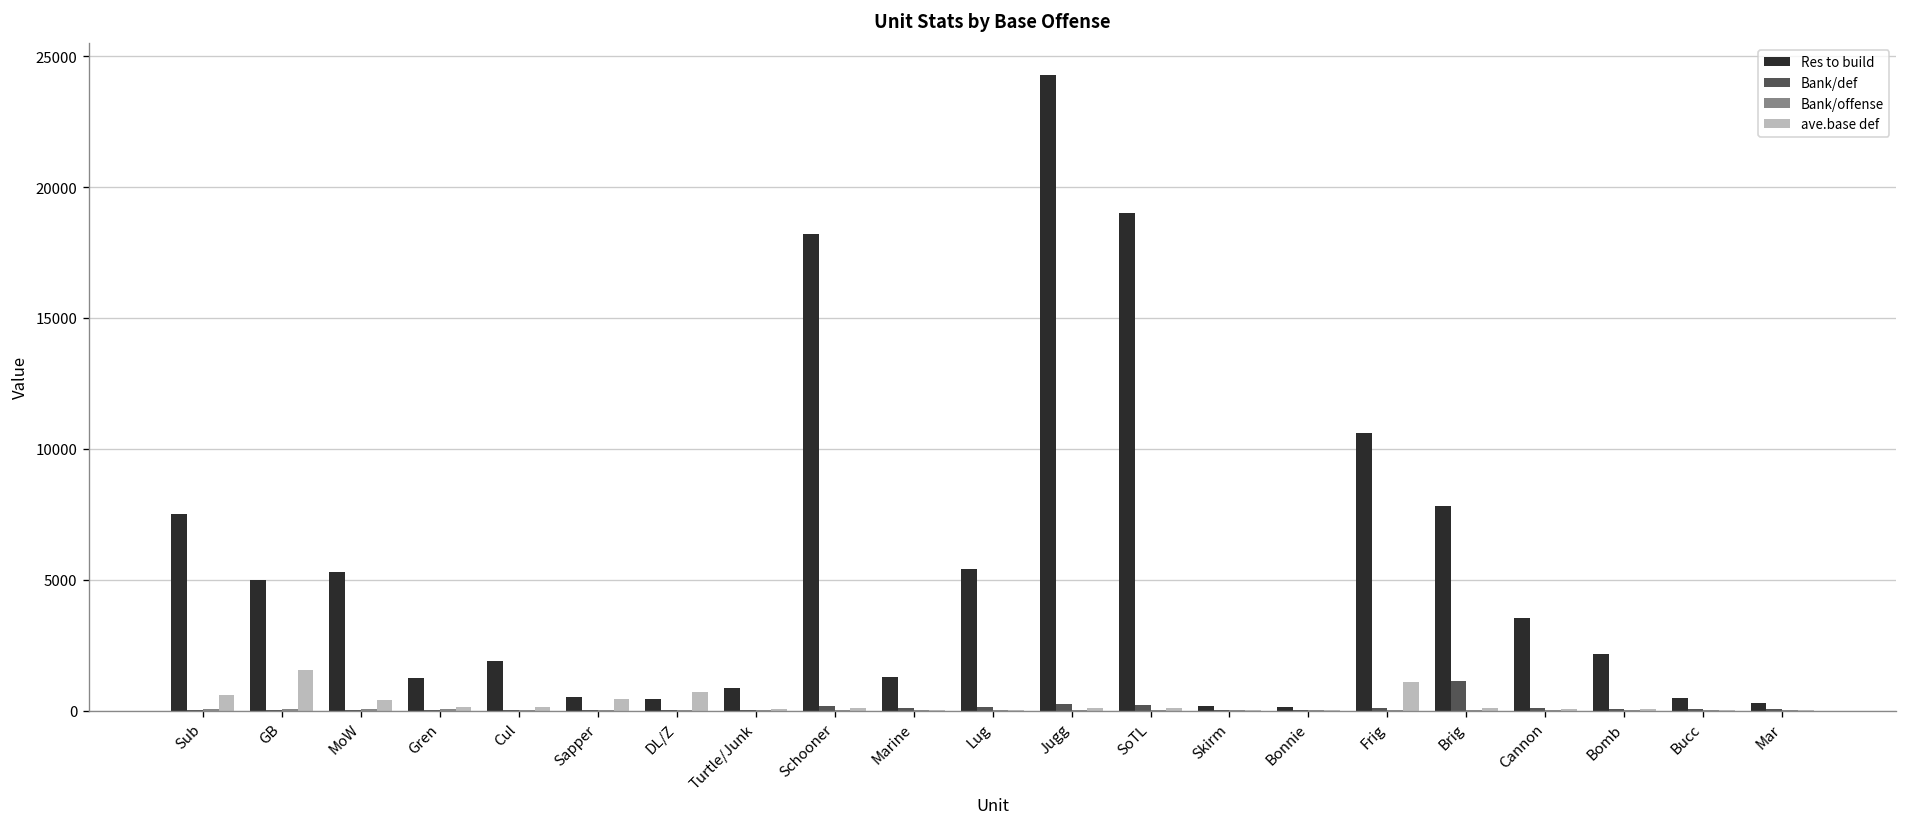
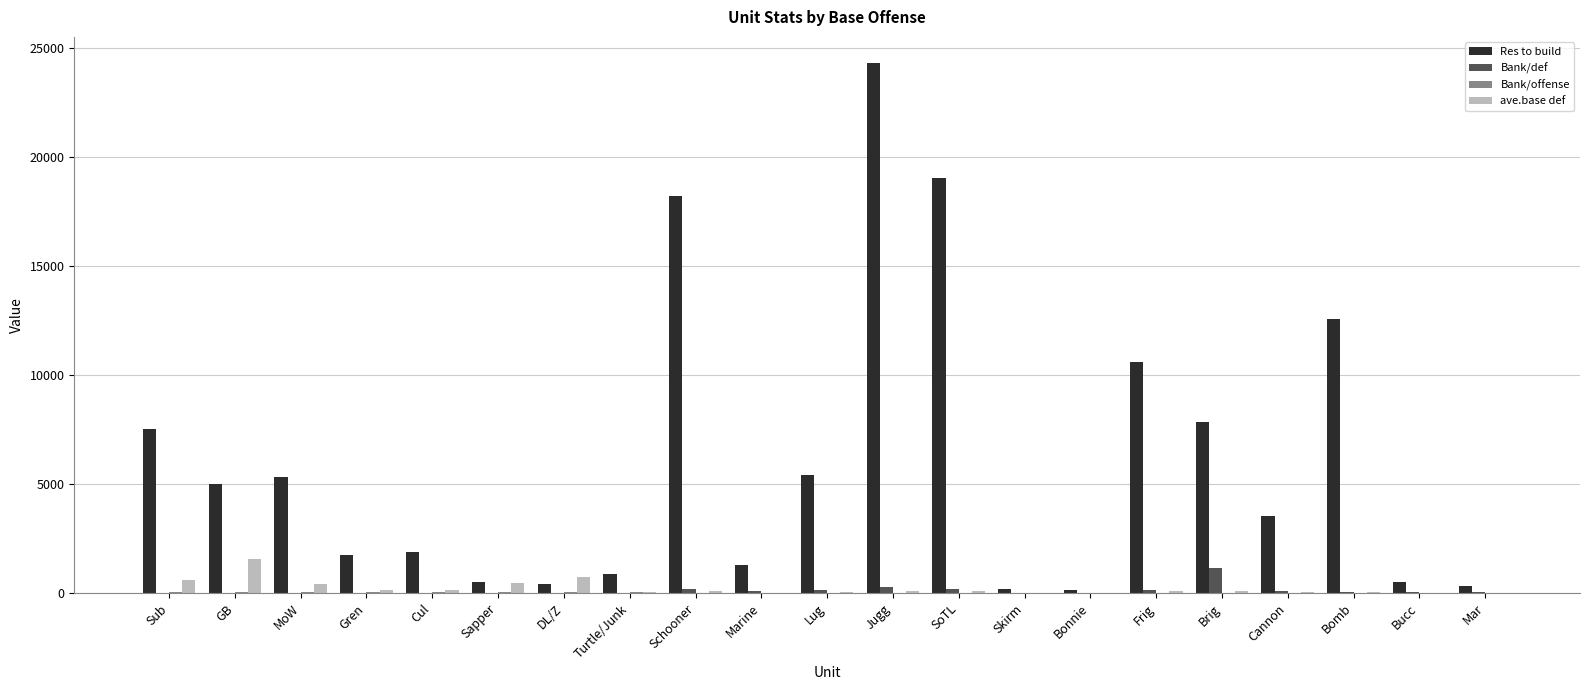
Res to build, Gren: 1300 -> 1800
ave.base def, Frig: 1100 -> 100
Res to build, Bomb: 2200 -> 12600
